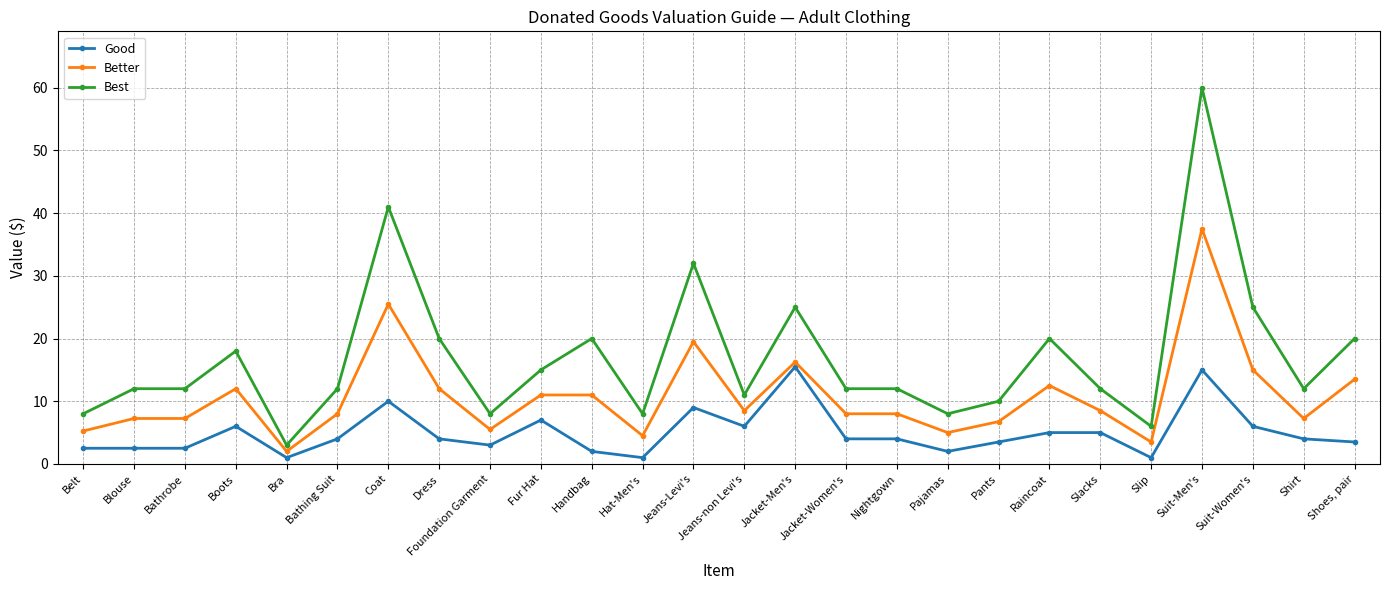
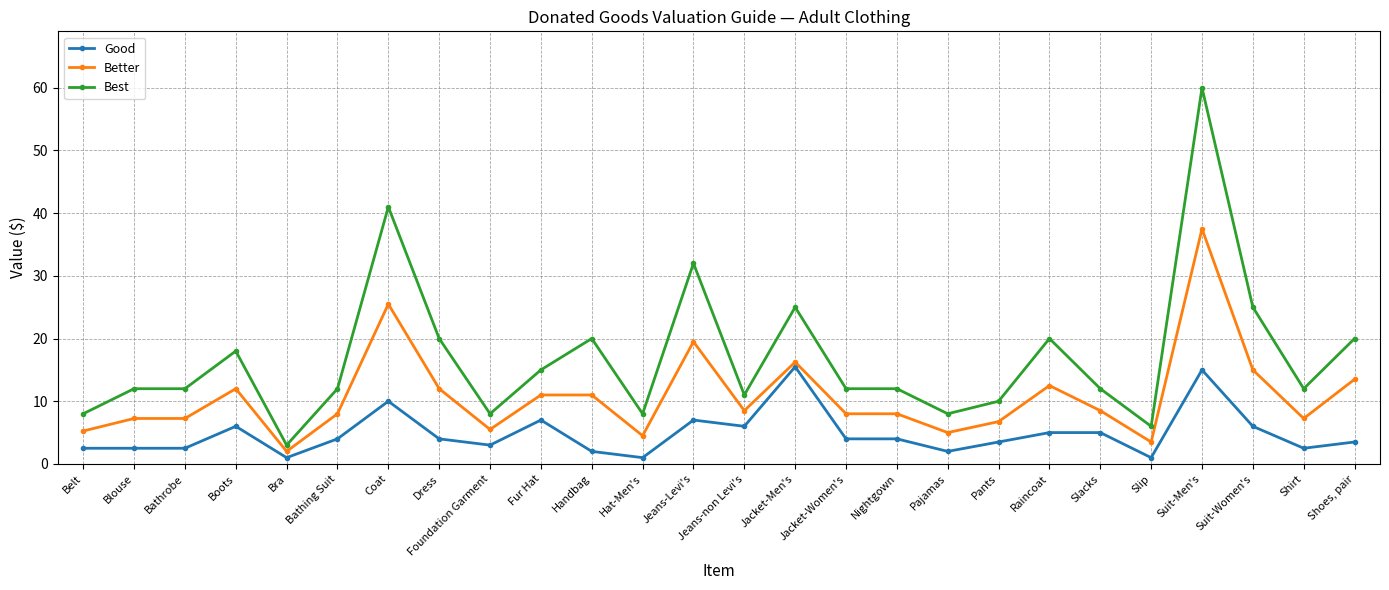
Good, Jeans-Levi's: 9 -> 7
Good, Shirt: 4 -> 3
